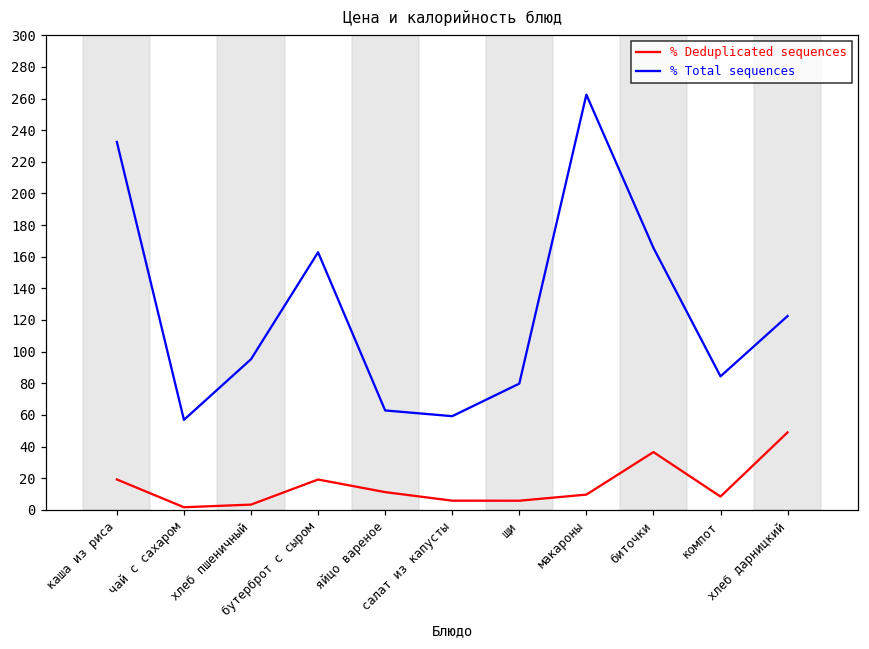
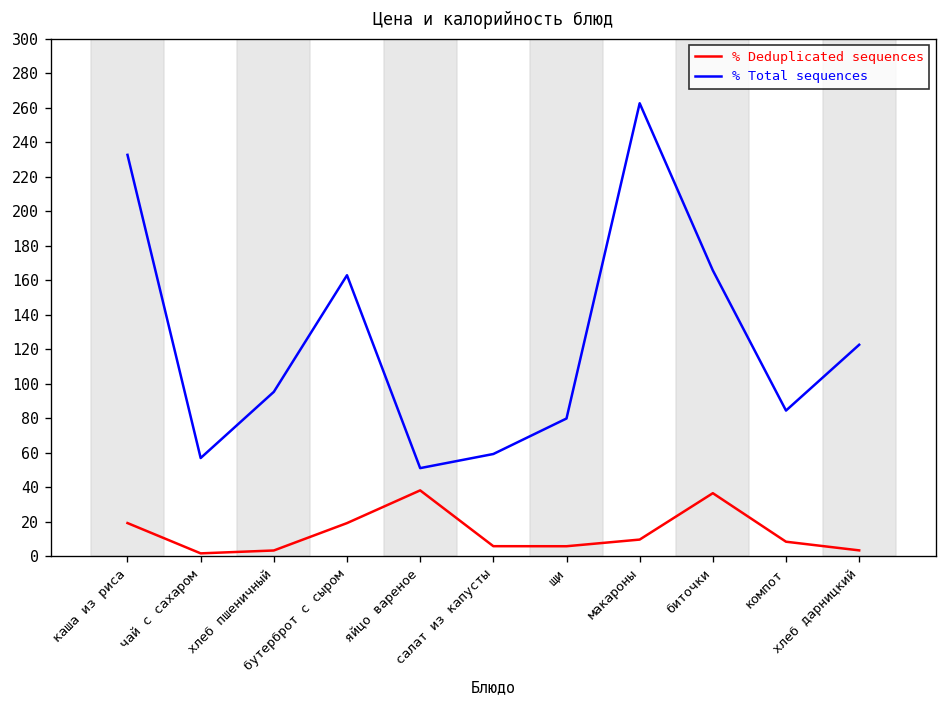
% Deduplicated sequences, яйцо вареное: 11 -> 38
% Total sequences, яйцо вареное: 63 -> 51
% Deduplicated sequences, хлеб дарницкий: 49 -> 3
